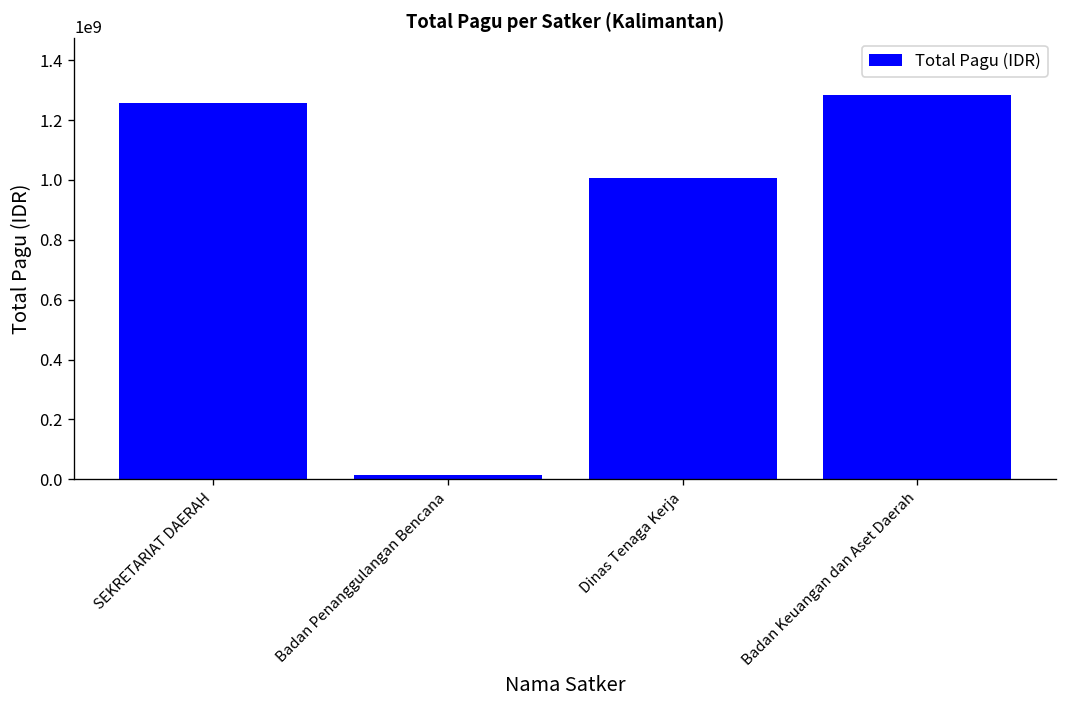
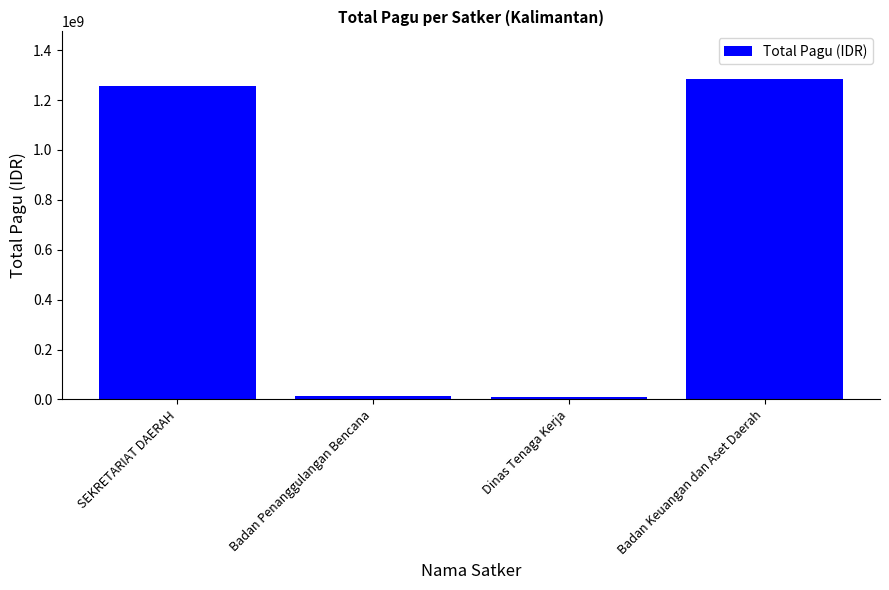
Dinas Tenaga Kerja: 1010000000 -> 10000000
